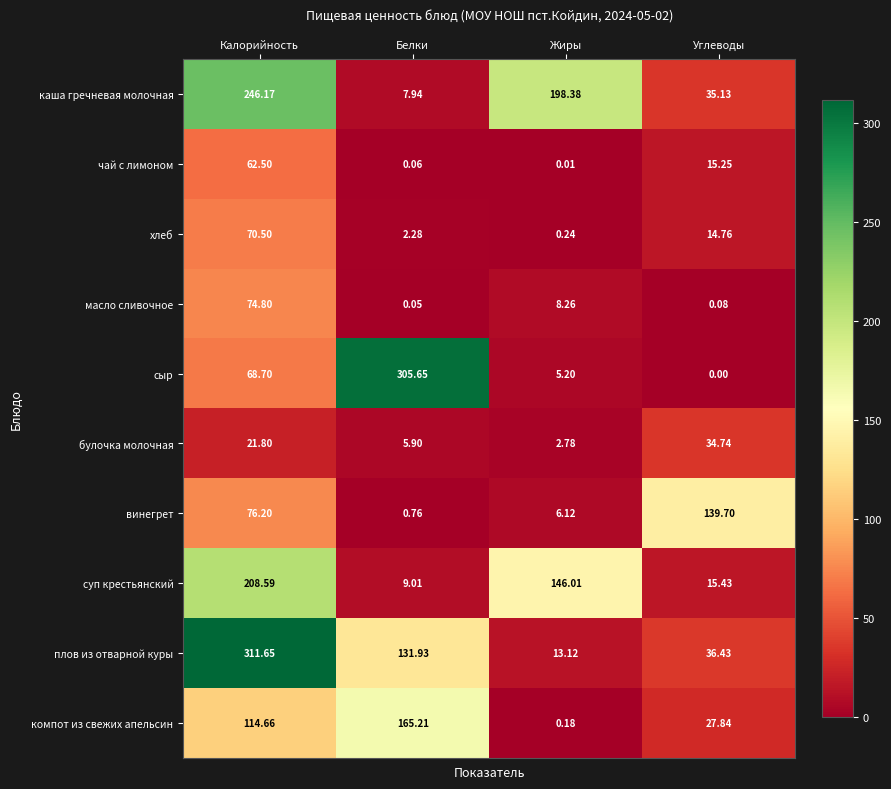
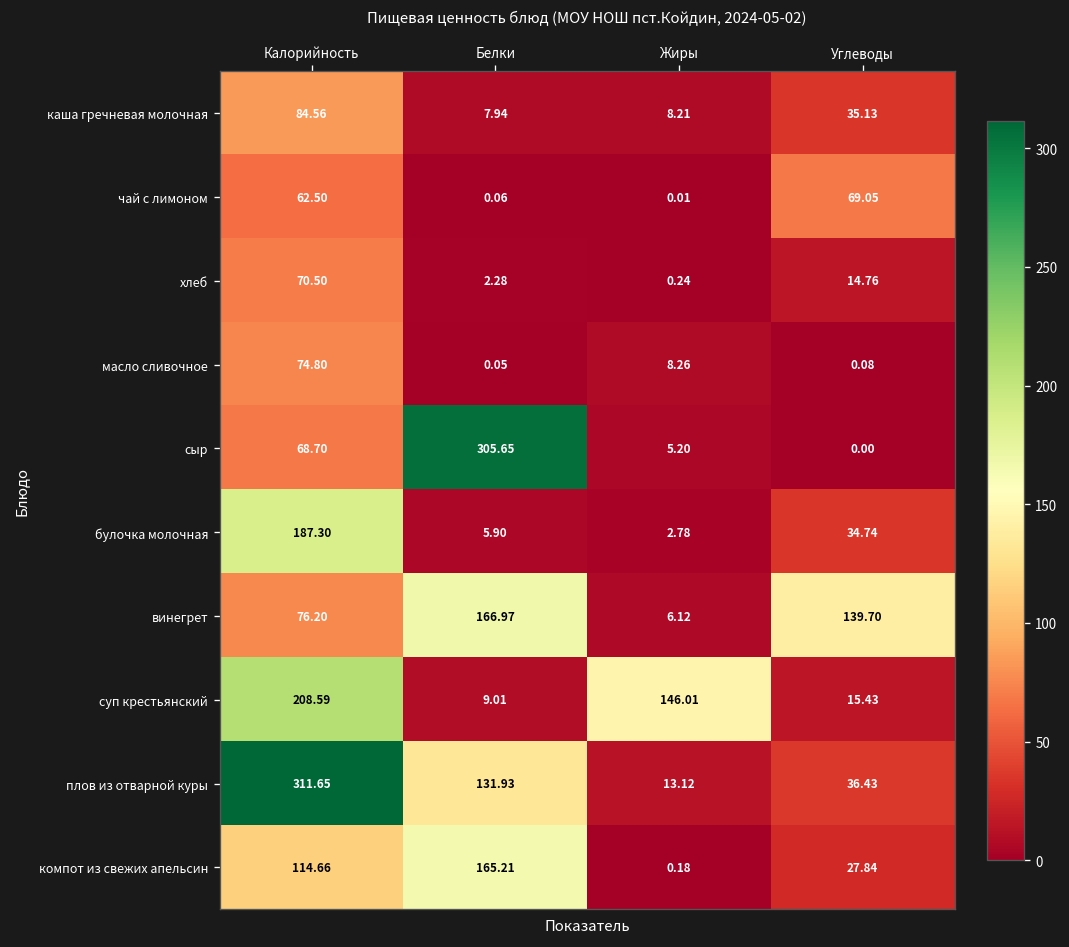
каша гречневая молочная, Калорийность: 246.17 -> 84.56
каша гречневая молочная, Жиры: 198.38 -> 8.21
чай с лимоном, Углеводы: 15.25 -> 69.05
булочка молочная, Калорийность: 21.80 -> 187.30
винегрет, Белки: 0.76 -> 166.97
